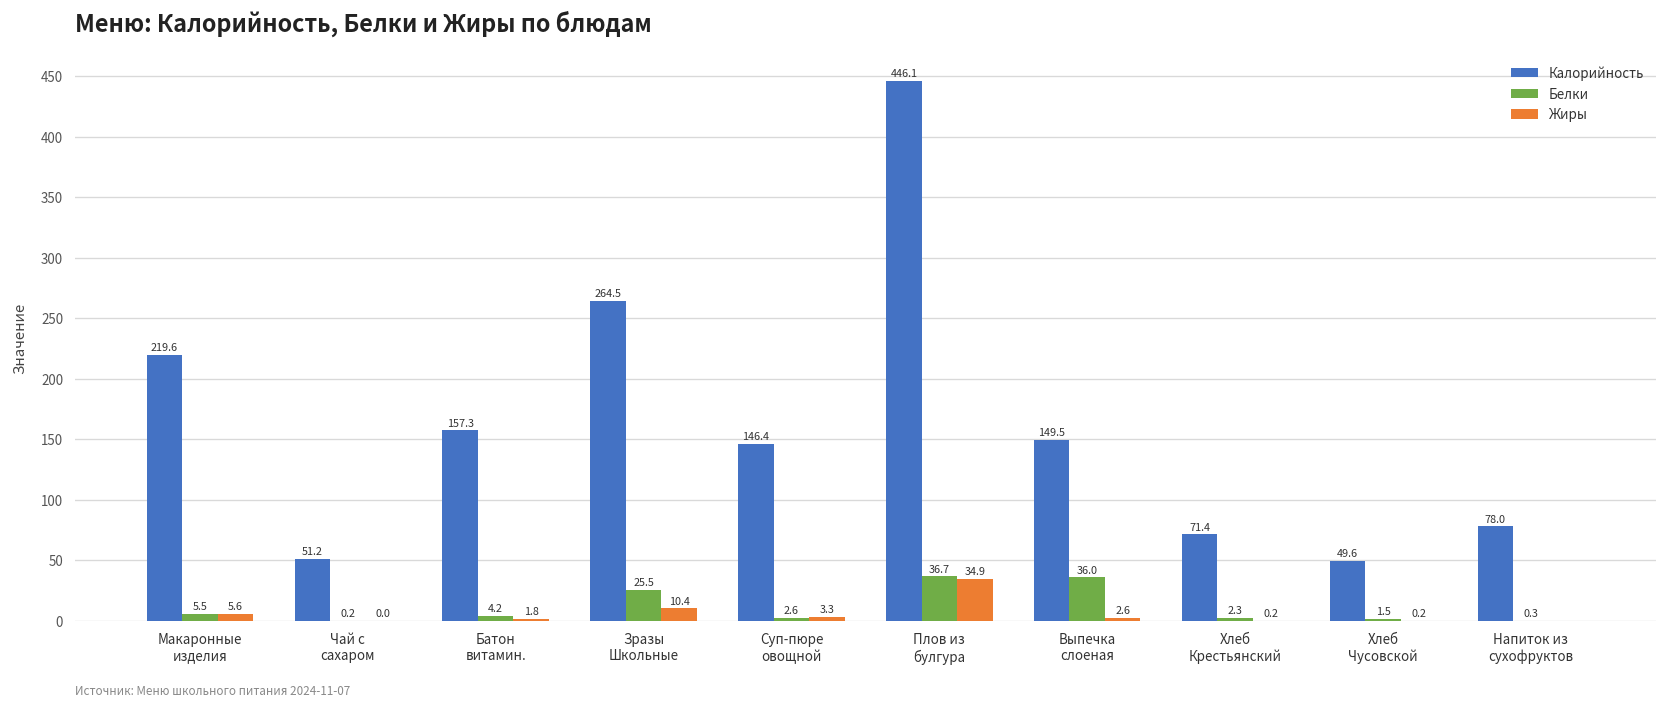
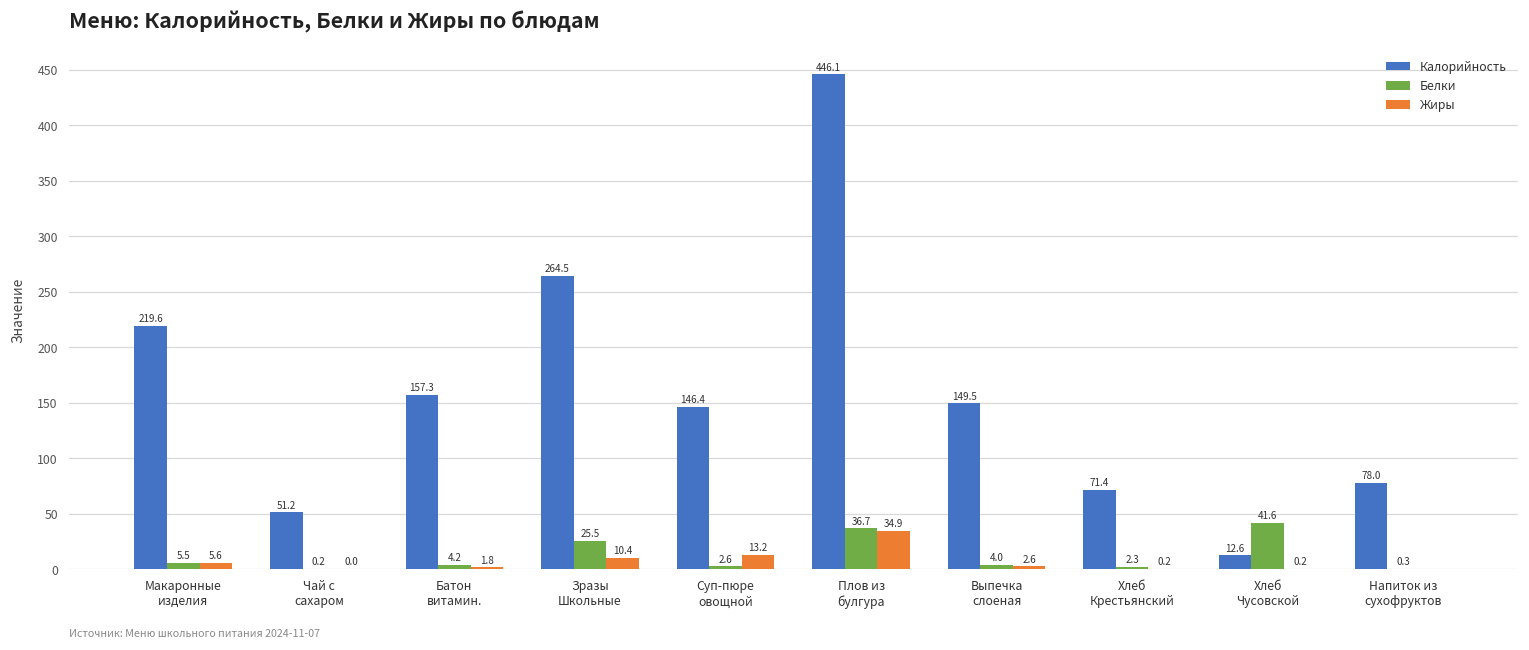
Жиры, Суп-пюре овощной: 3.3 -> 13.2
Белки, Выпечка слоеная: 36.0 -> 4.0
Калорийность, Хлеб Чусовской: 49.6 -> 12.6
Белки, Хлеб Чусовской: 1.5 -> 41.6
